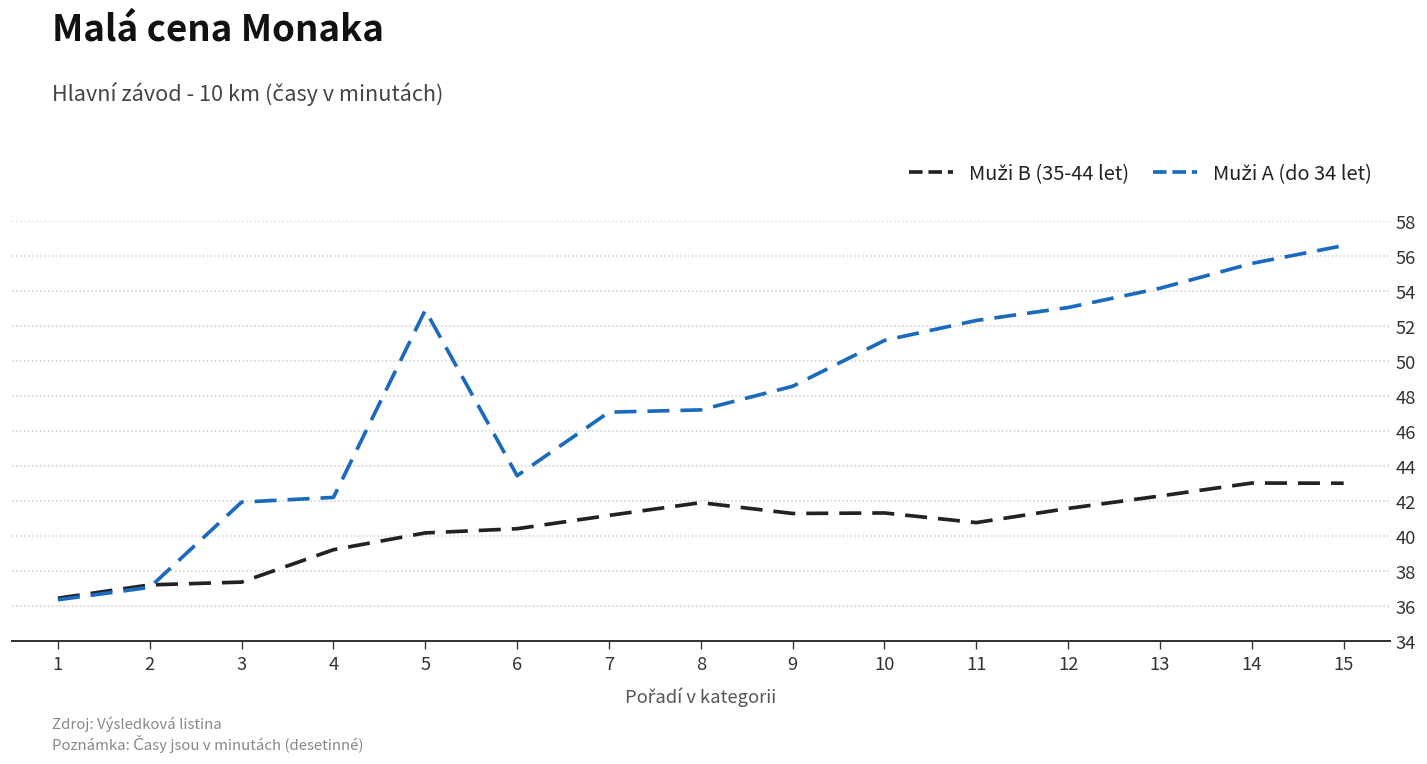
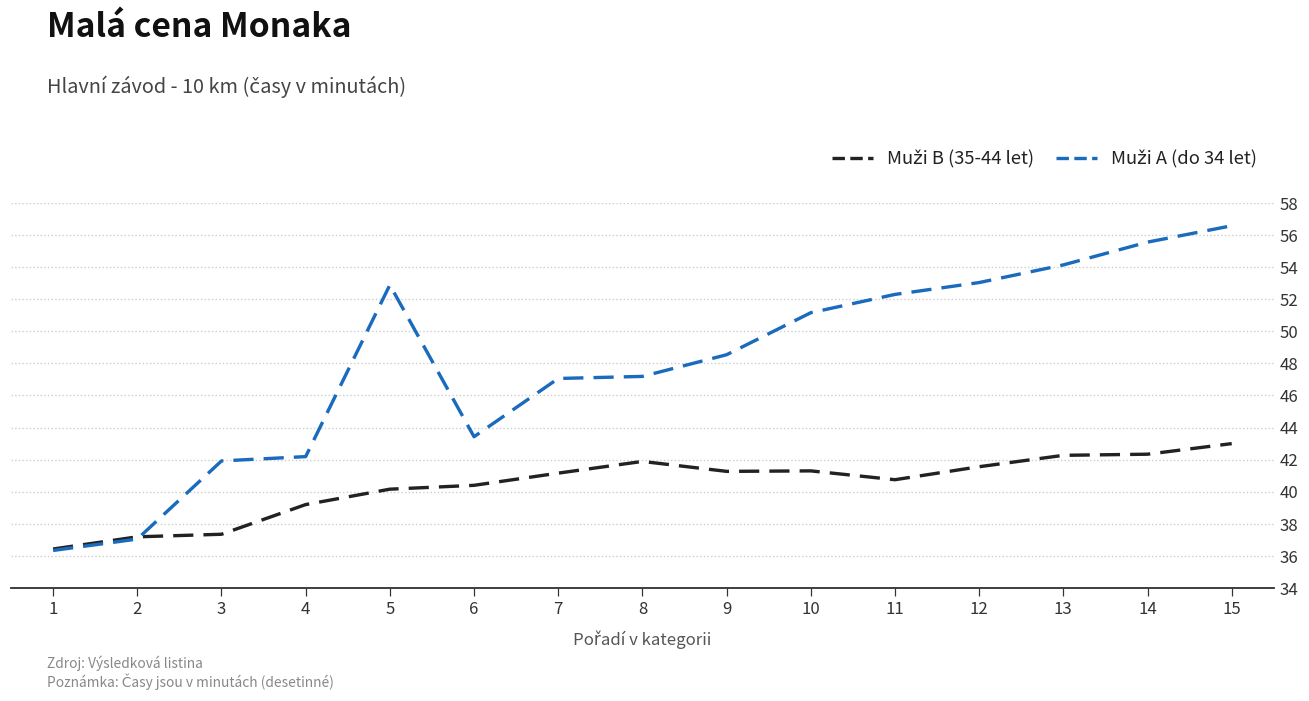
Muži B (35-44 let), 14: 43.0 -> 42.3
